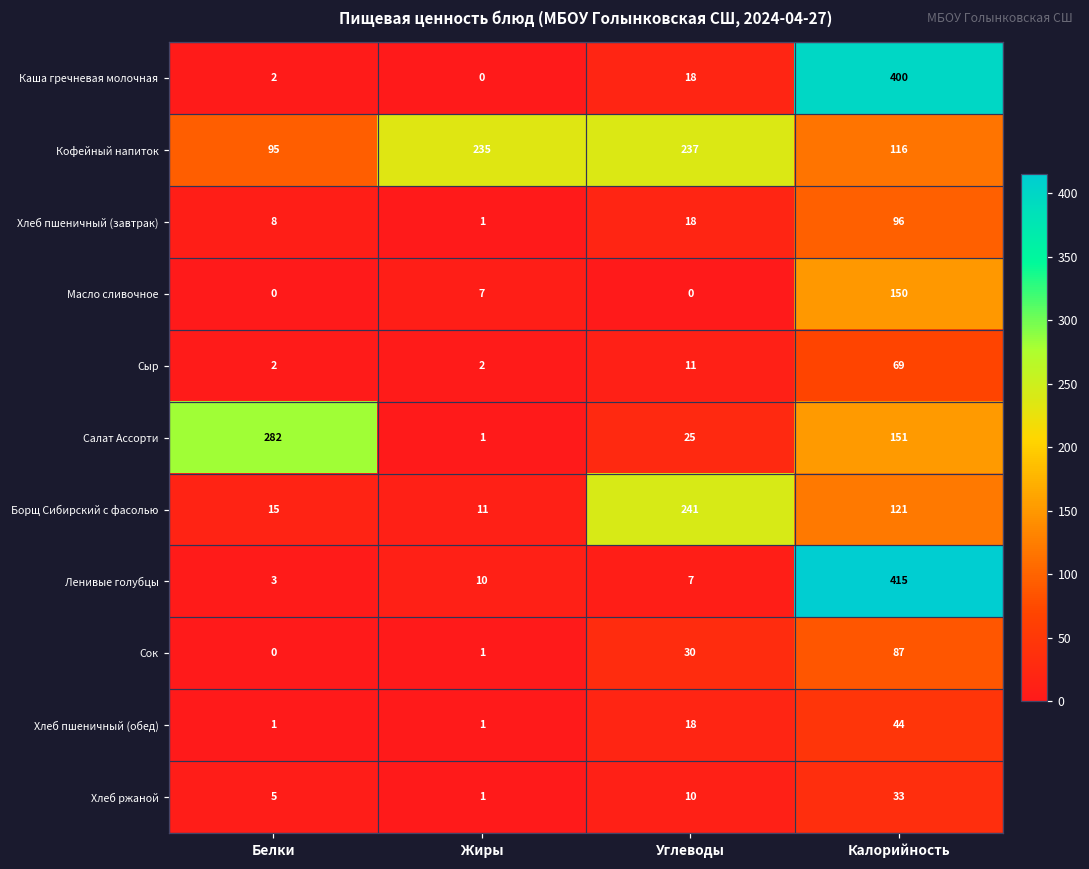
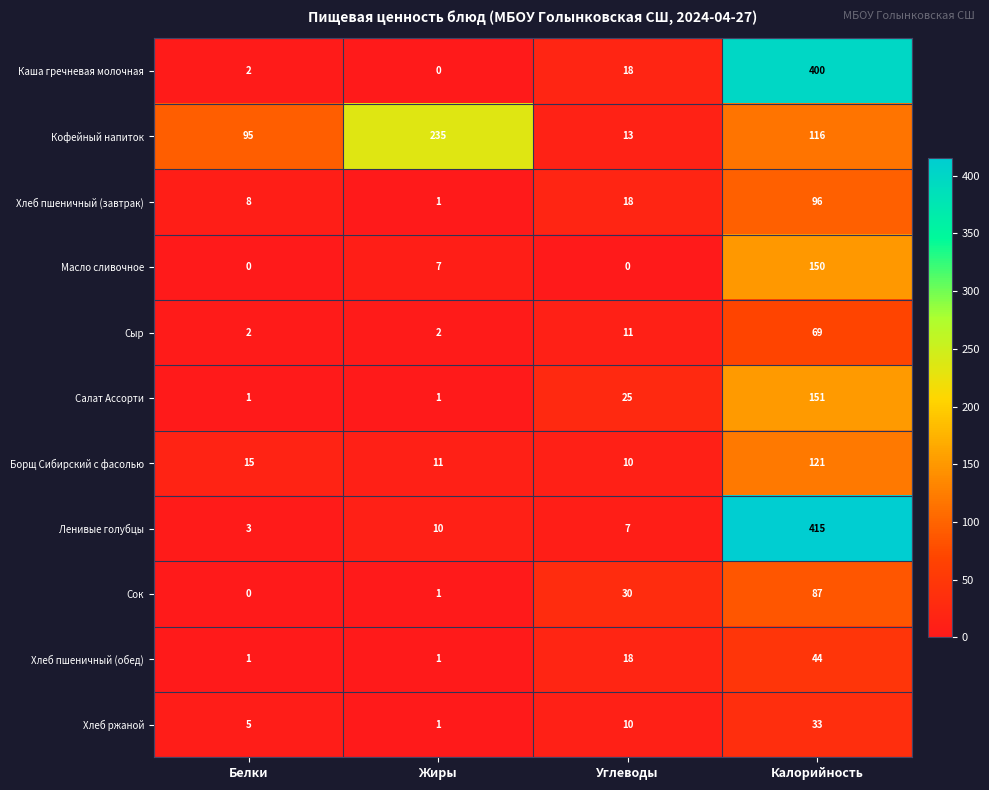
Кофейный напиток, Углеводы: 237 -> 13
Салат Ассорти, Белки: 282 -> 1
Борщ Сибирский с фасолью, Углеводы: 241 -> 10
